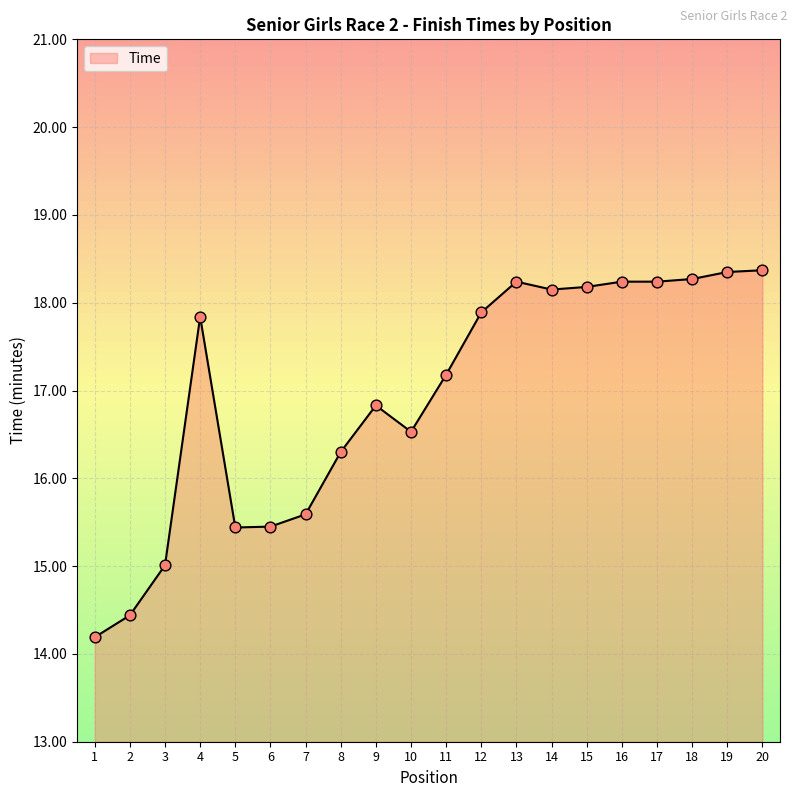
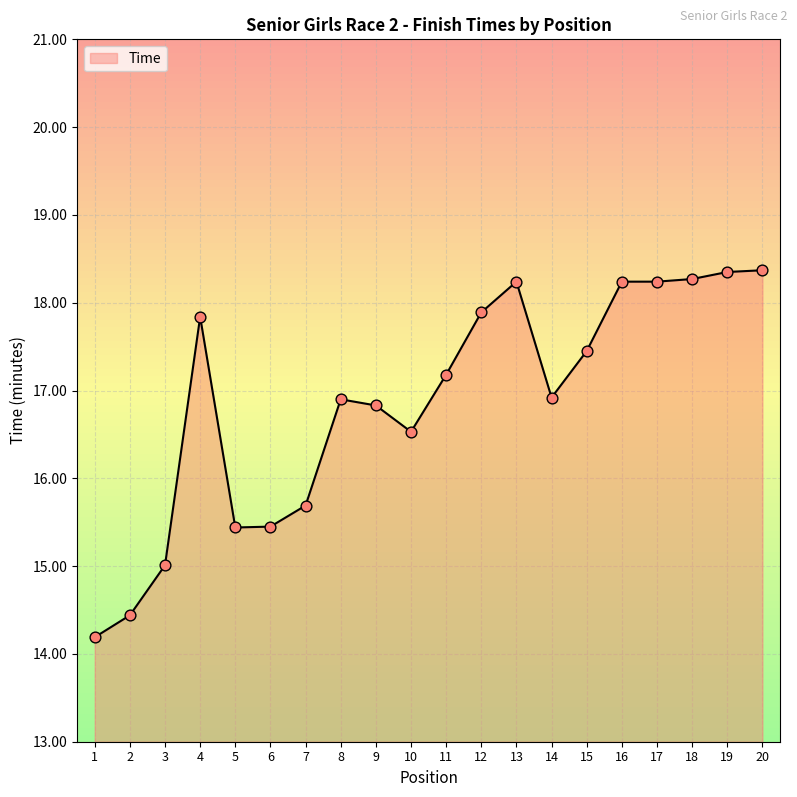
7: 15.6 -> 15.7
8: 16.3 -> 16.9
14: 18.2 -> 16.9
15: 18.2 -> 17.5
